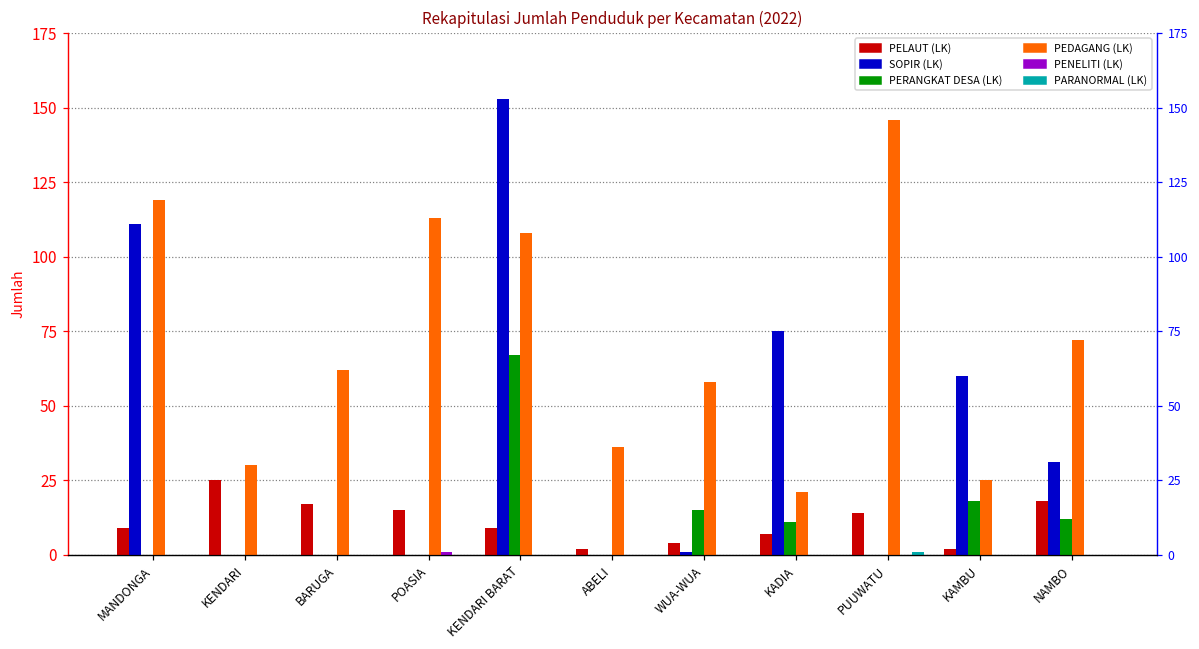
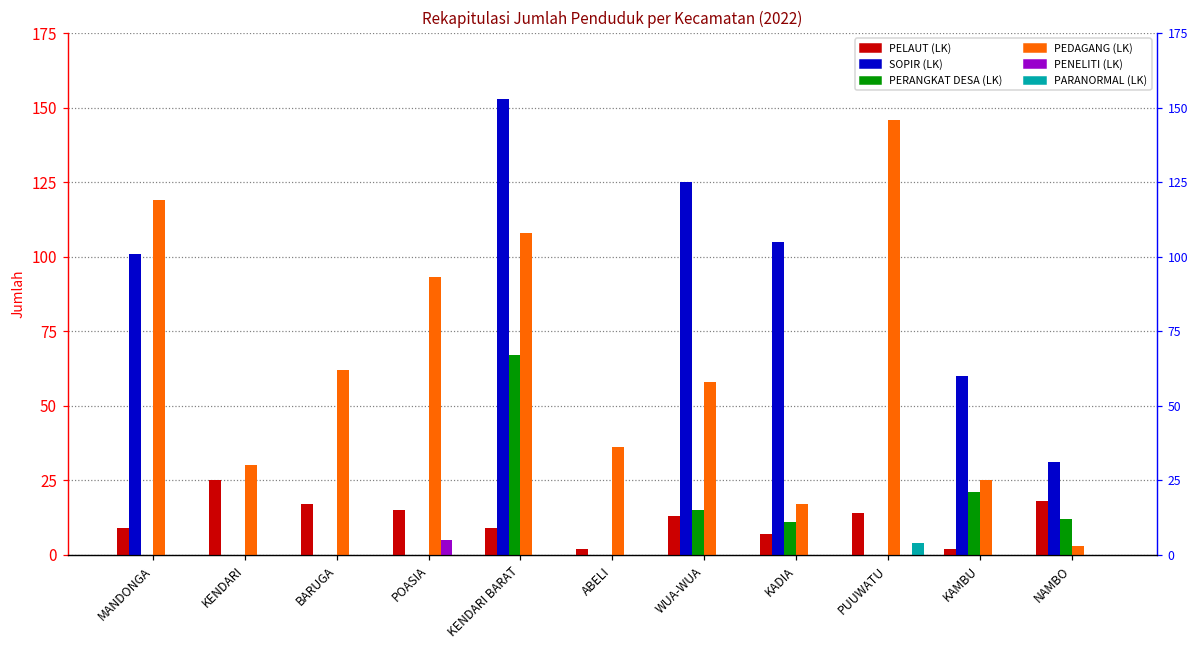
SOPIR (LK), MANDONGA: 111 -> 101
PEDAGANG (LK), POASIA: 113 -> 93
PENELITI (LK), POASIA: 1 -> 5
PELAUT (LK), WUA-WUA: 4 -> 13
SOPIR (LK), WUA-WUA: 1 -> 125
SOPIR (LK), KADIA: 75 -> 105
PEDAGANG (LK), KADIA: 21 -> 17
PARANORMAL (LK), PUUWATU: 1 -> 4
PERANGKAT DESA (LK), KAMBU: 18 -> 21
PEDAGANG (LK), NAMBO: 72 -> 3
